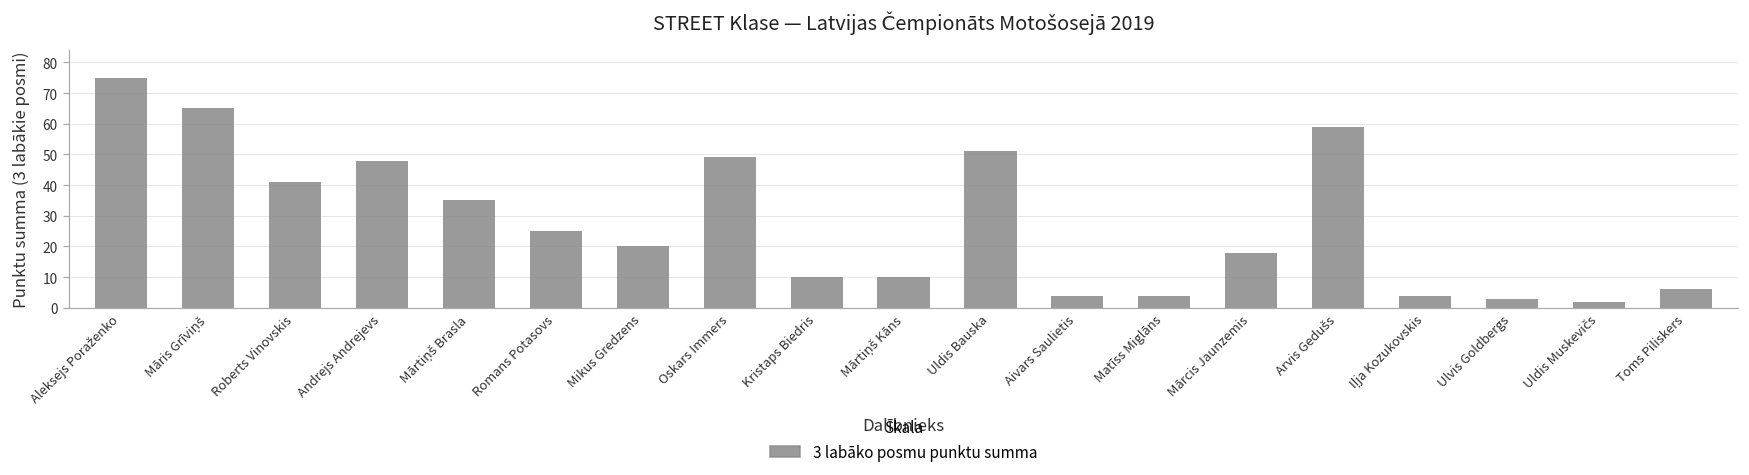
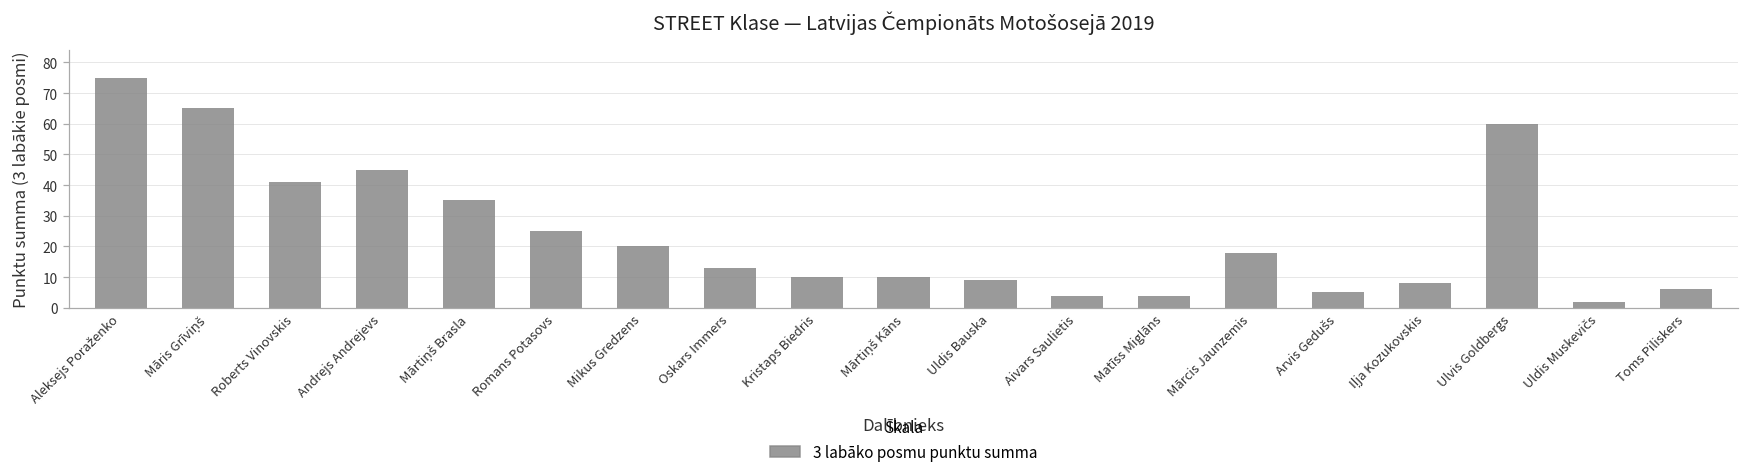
Andrejs Andrejevs: 48 -> 45
Oskars Immers: 49 -> 13
Uldis Bauska: 51 -> 9
Arvis Gedušs: 59 -> 5
Iļja Kozukovskis: 4 -> 8
Ulvis Goldbergs: 3 -> 60
